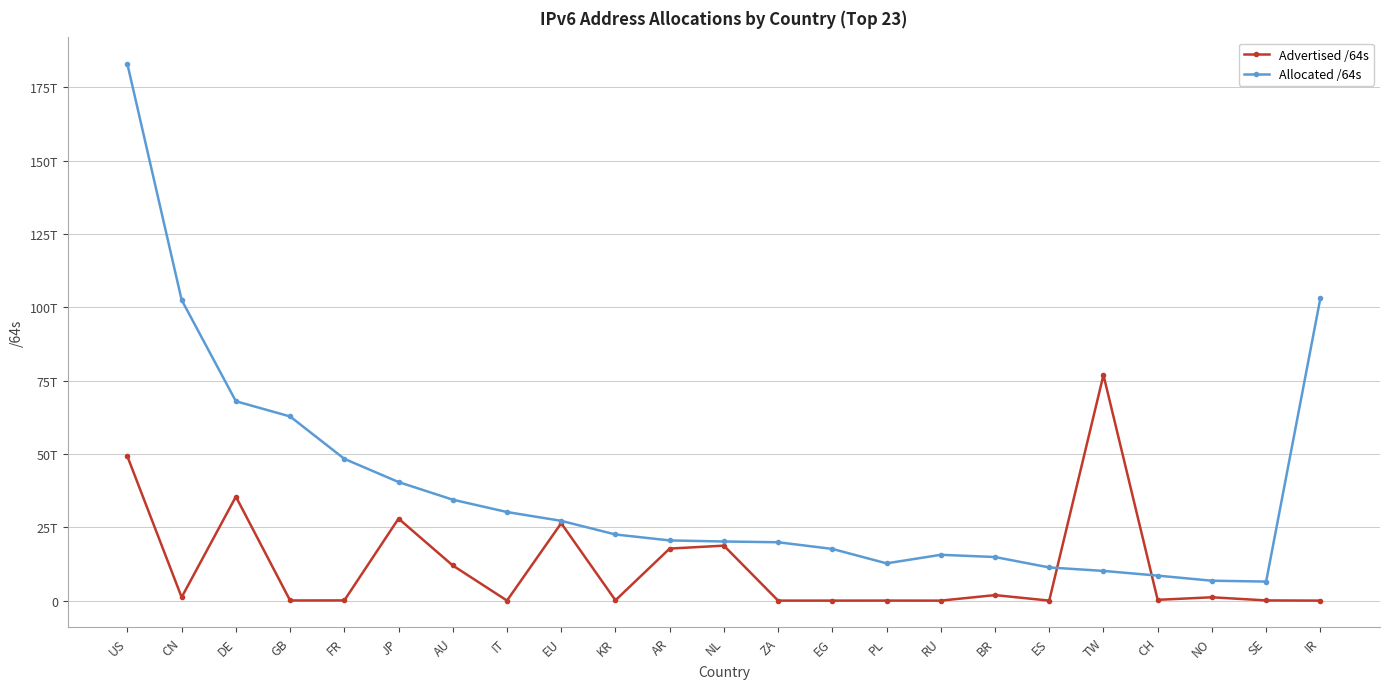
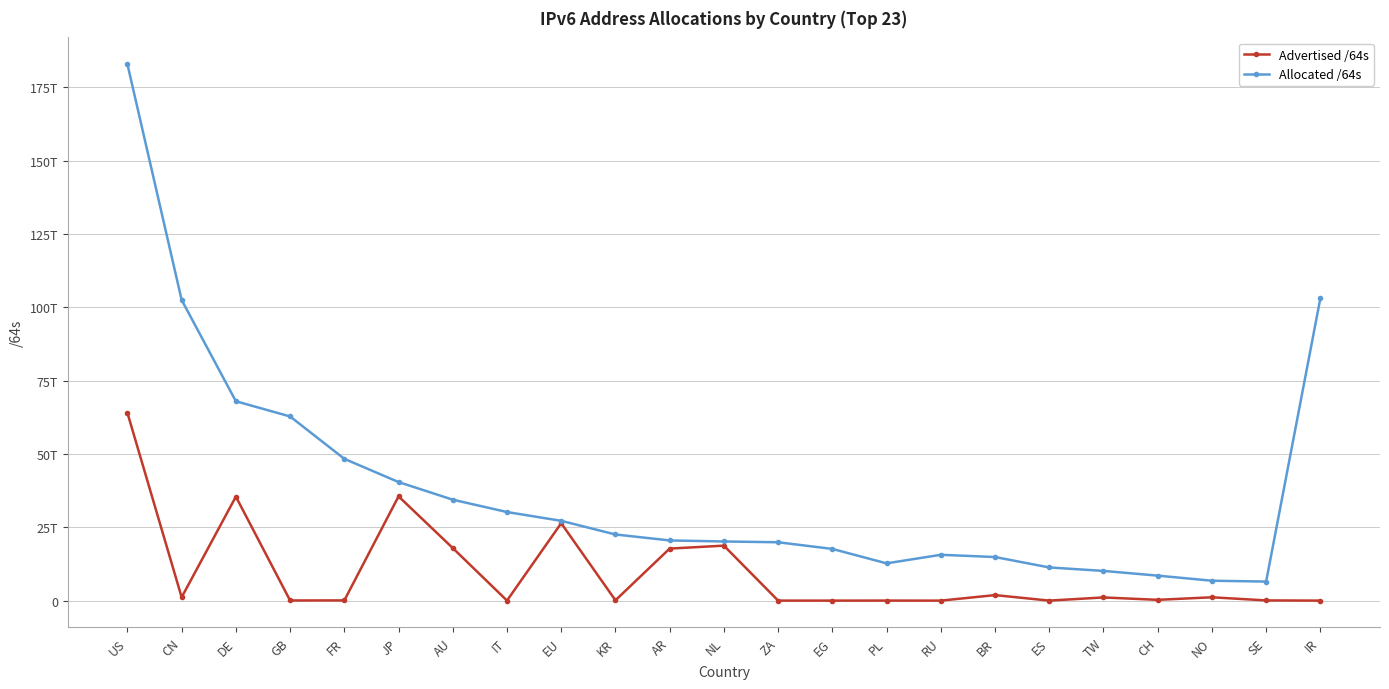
Advertised /64s, US: 49T -> 64T
Advertised /64s, JP: 28T -> 36T
Advertised /64s, AU: 12T -> 18T
Advertised /64s, TW: 77T -> 1T
